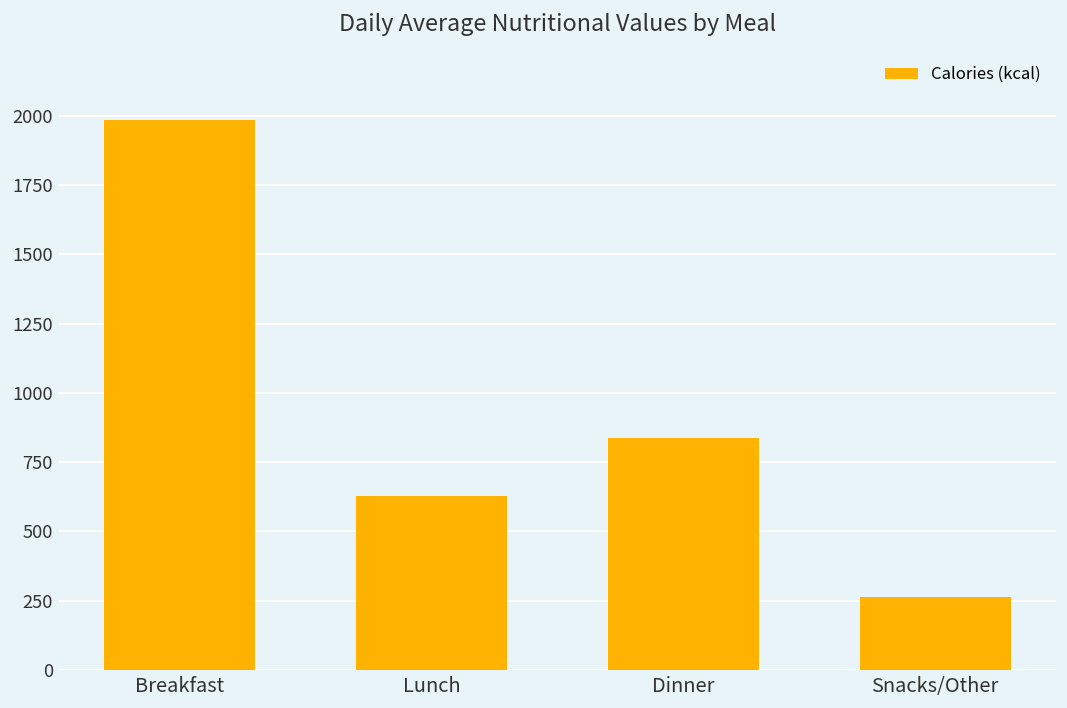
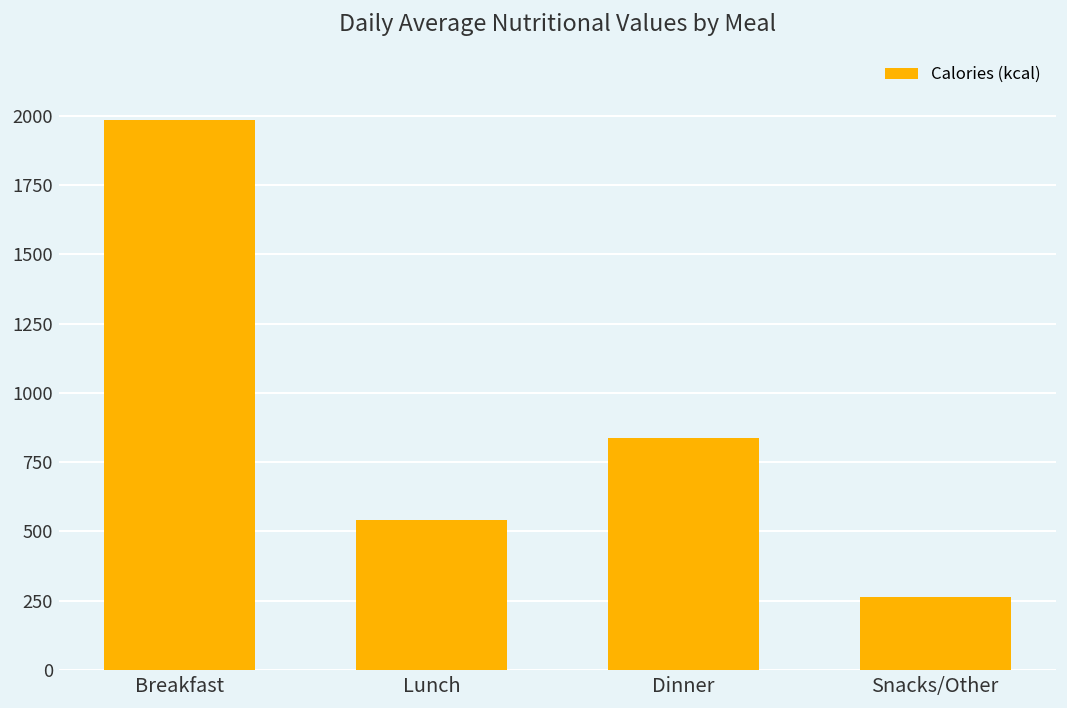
Lunch: 630 -> 540
